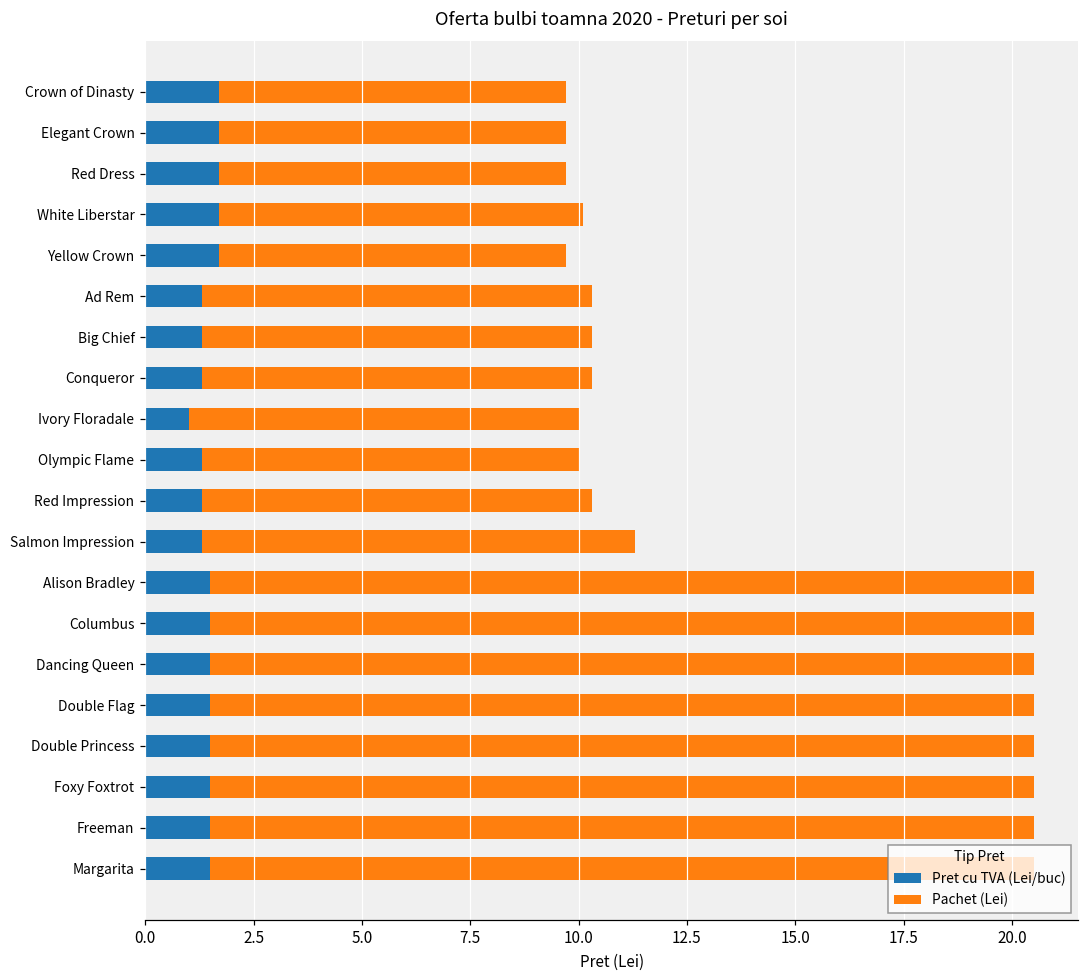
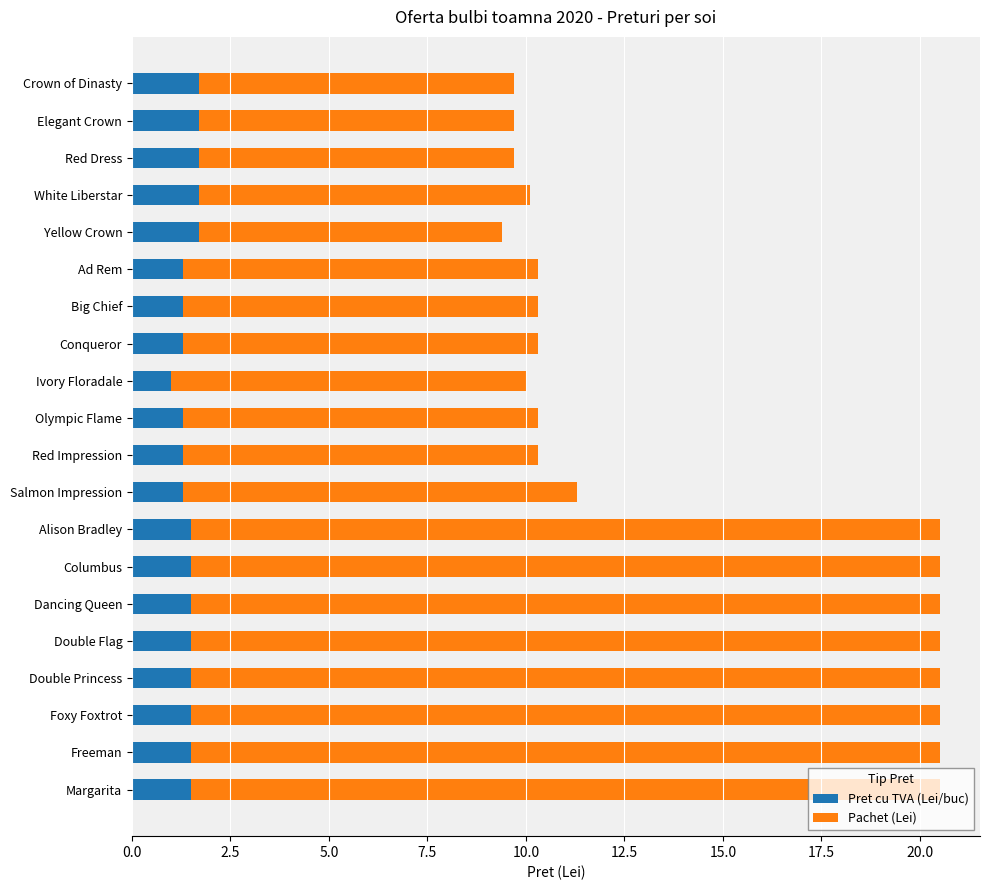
Pachet (Lei), Yellow Crown: 8.0 -> 7.7
Pachet (Lei), Olympic Flame: 8.7 -> 9.0
